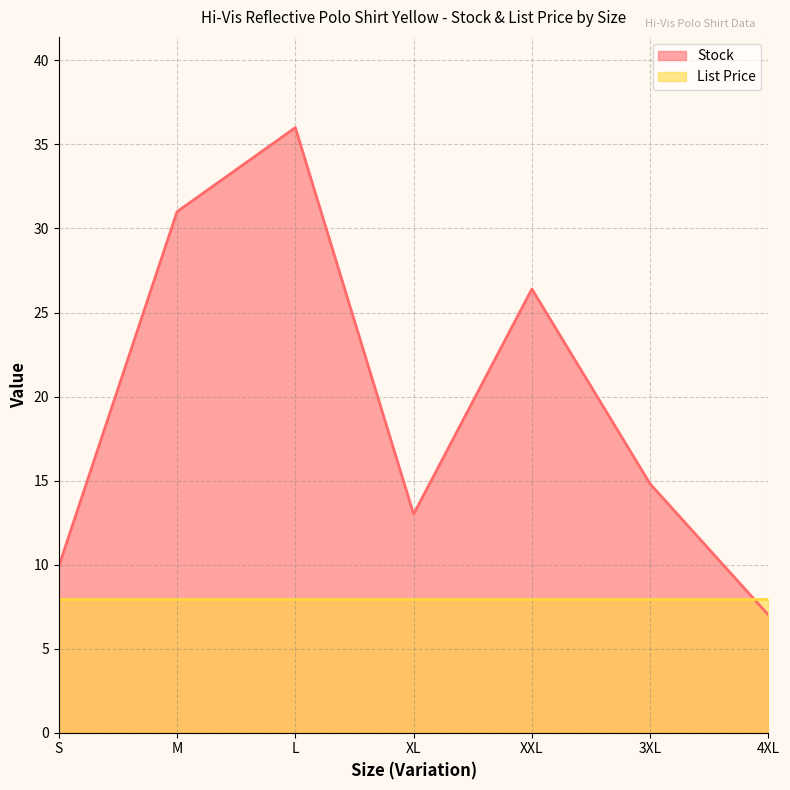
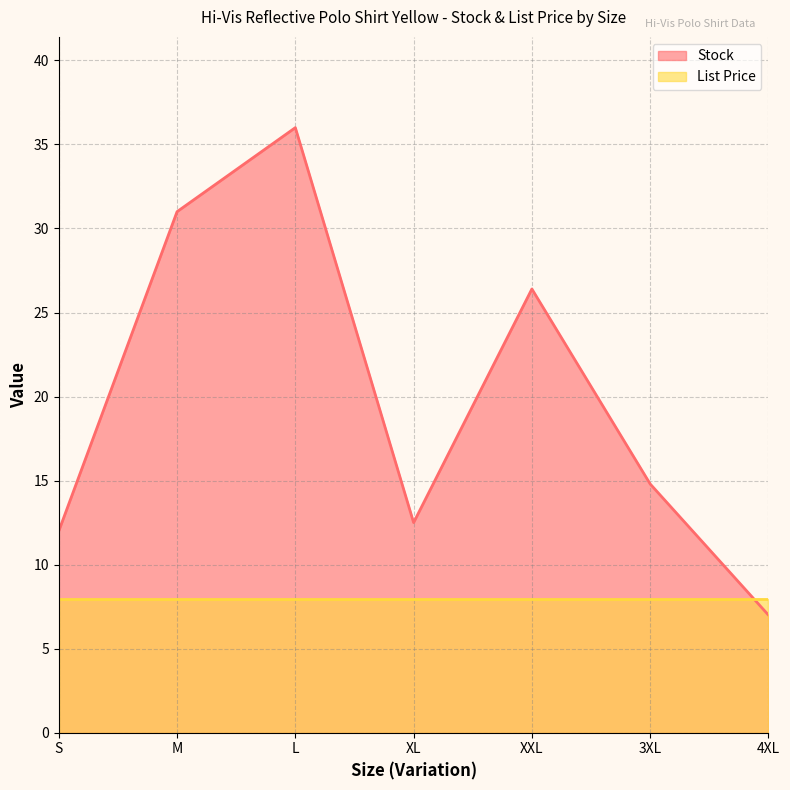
Stock, S: 9.9 -> 12.0
Stock, XL: 13.0 -> 12.5
